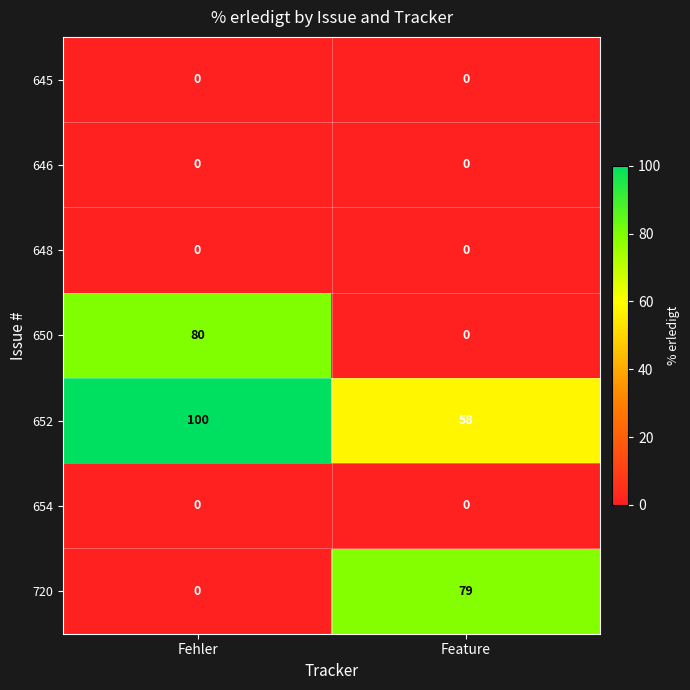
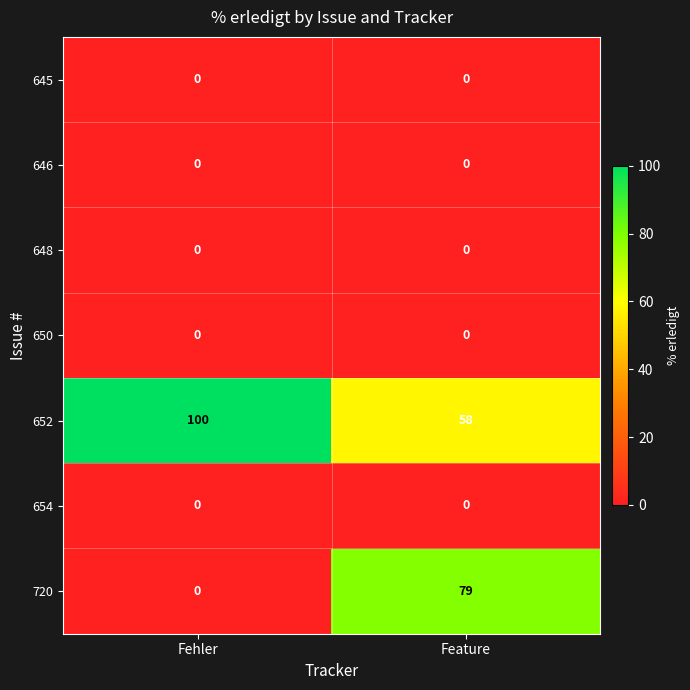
650, Fehler: 80 -> 0
